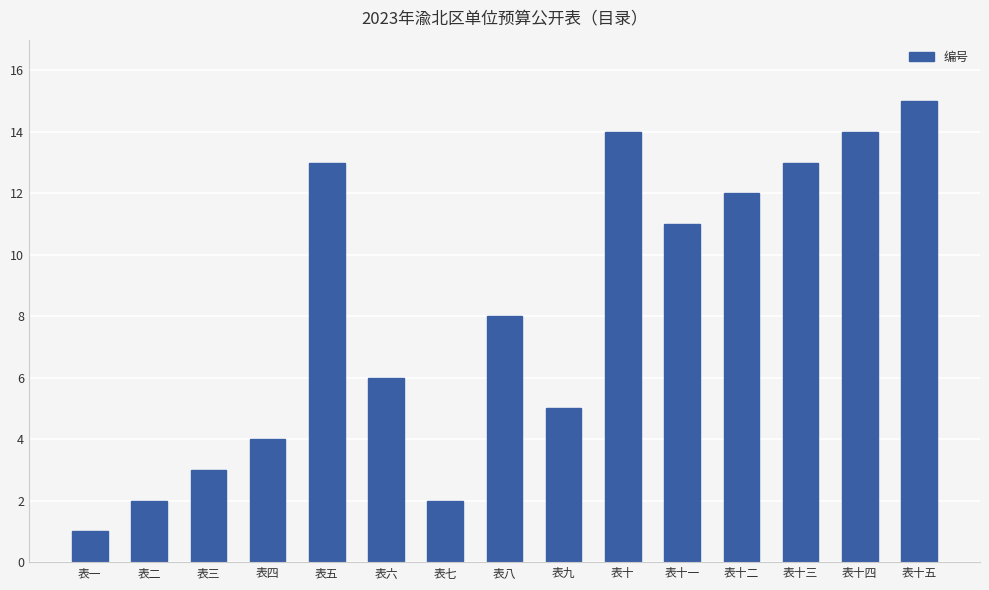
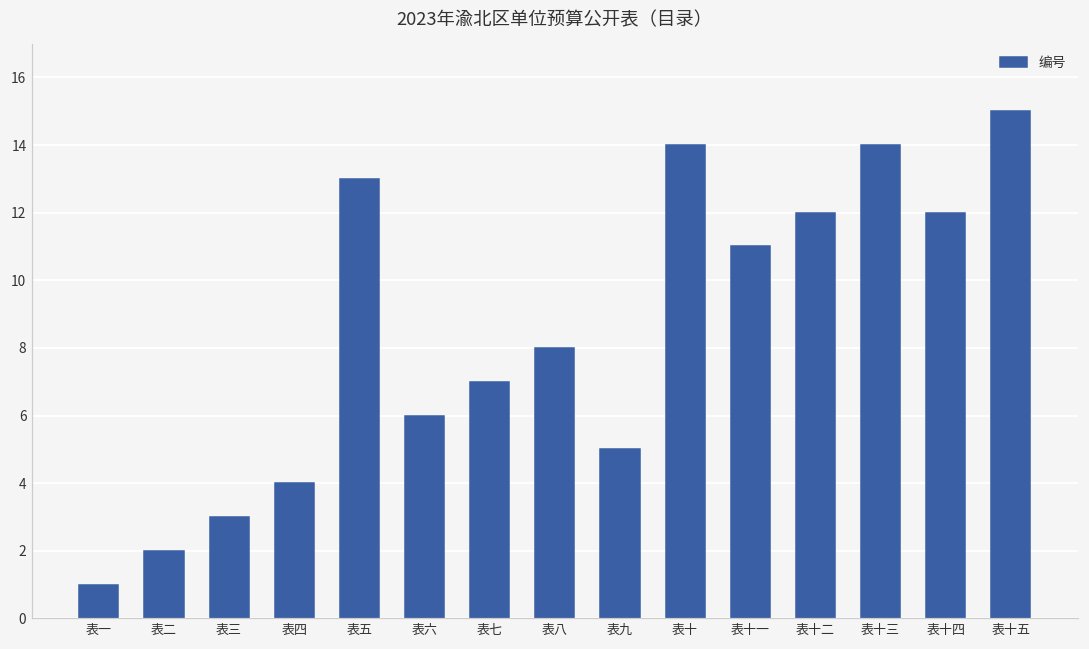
表七: 2 -> 7
表十三: 13 -> 14
表十四: 14 -> 12
